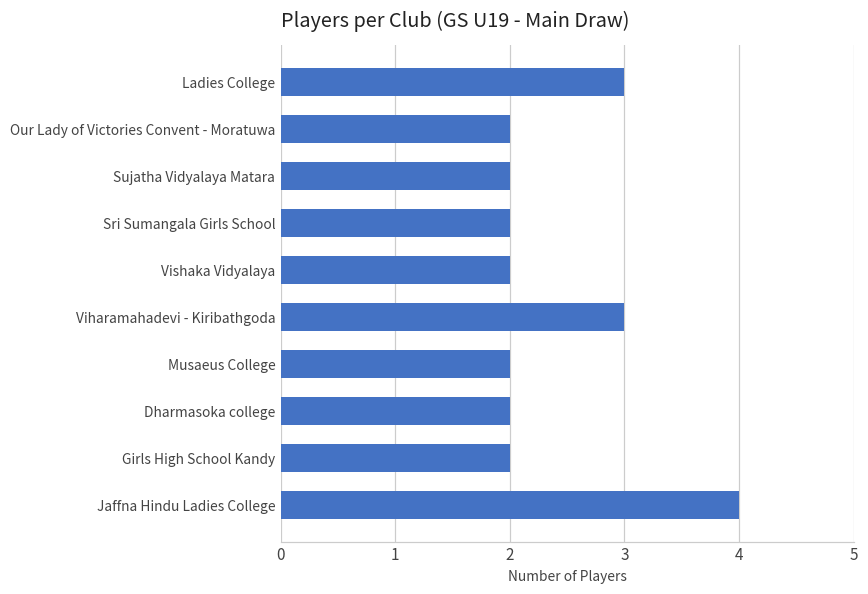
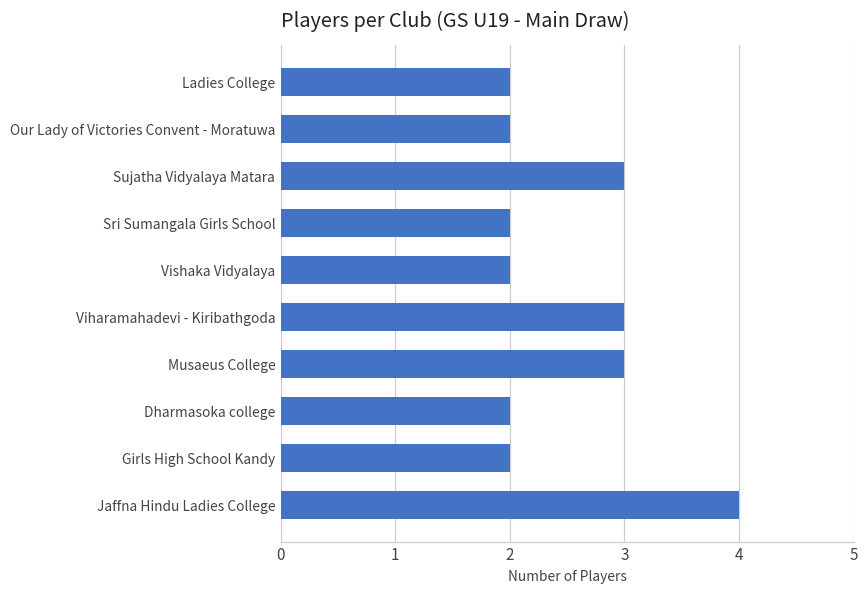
Ladies College: 3 -> 2
Sujatha Vidyalaya Matara: 2 -> 3
Musaeus College: 2 -> 3
